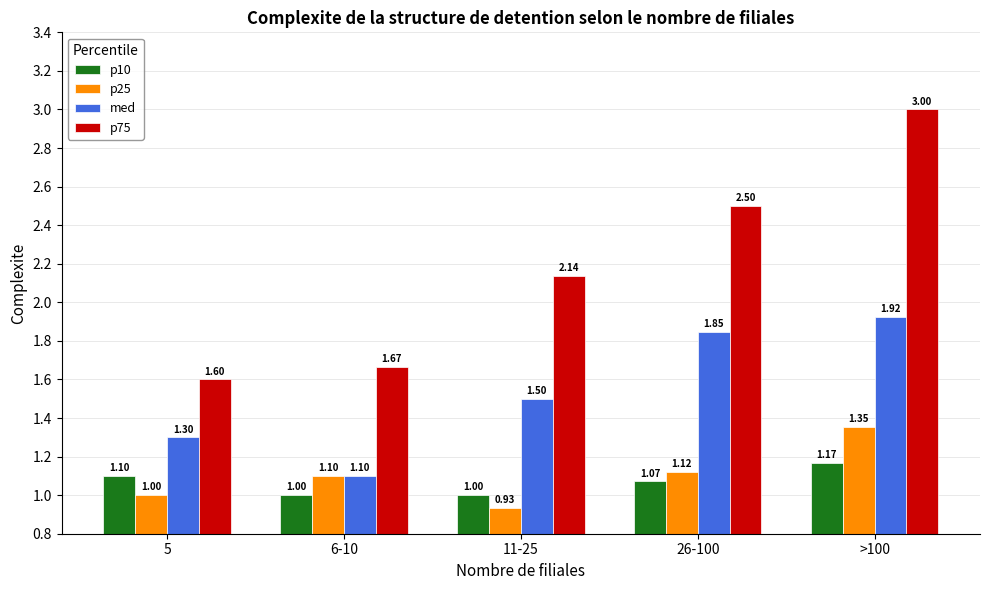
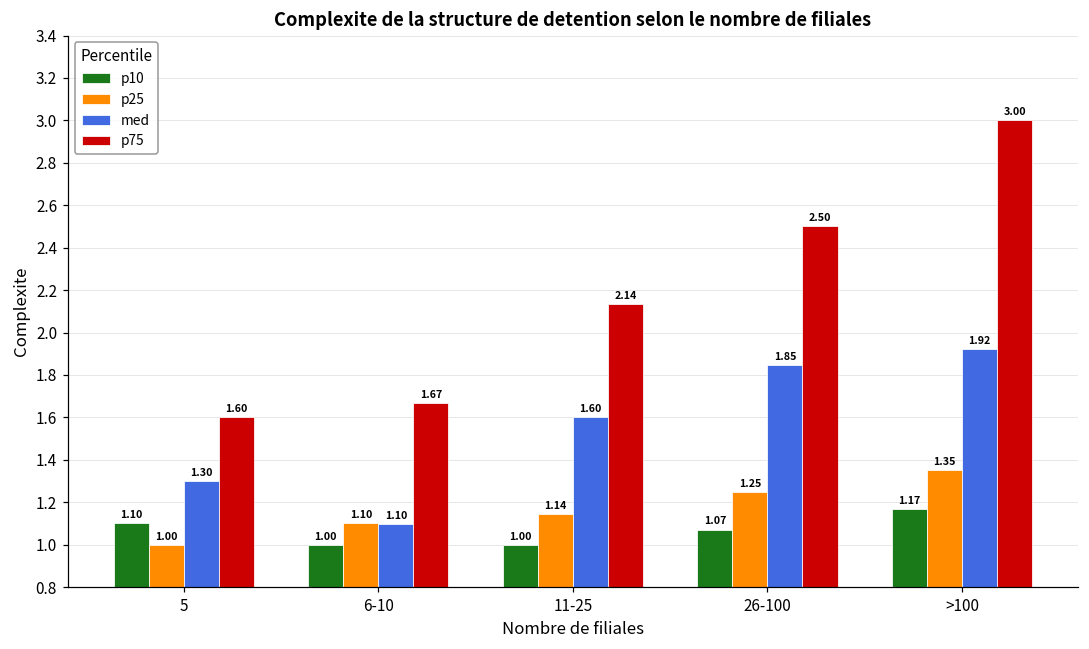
p25, 11-25: 0.93 -> 1.14
med, 11-25: 1.50 -> 1.60
p25, 26-100: 1.12 -> 1.25
